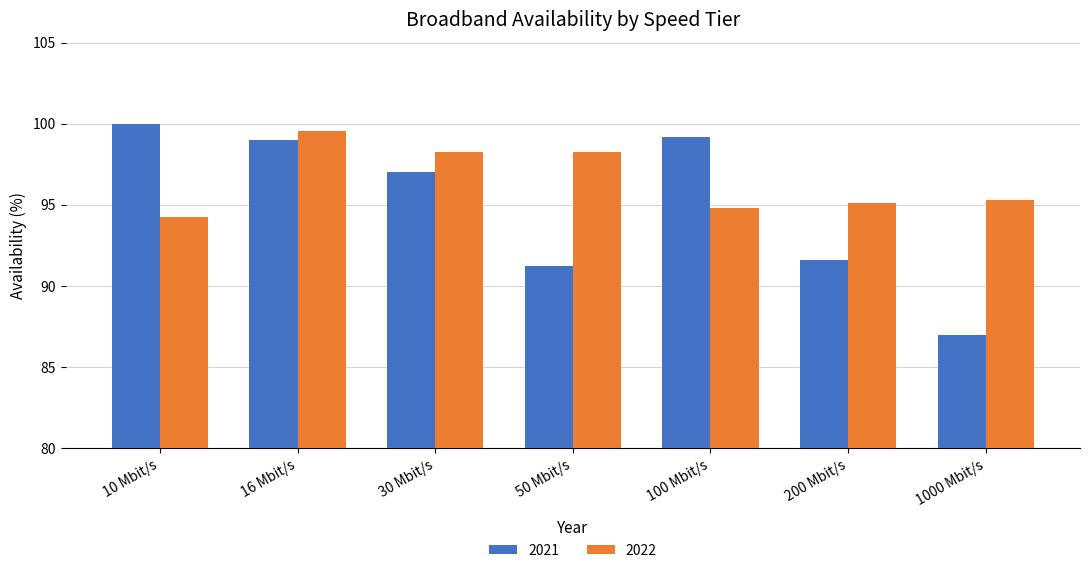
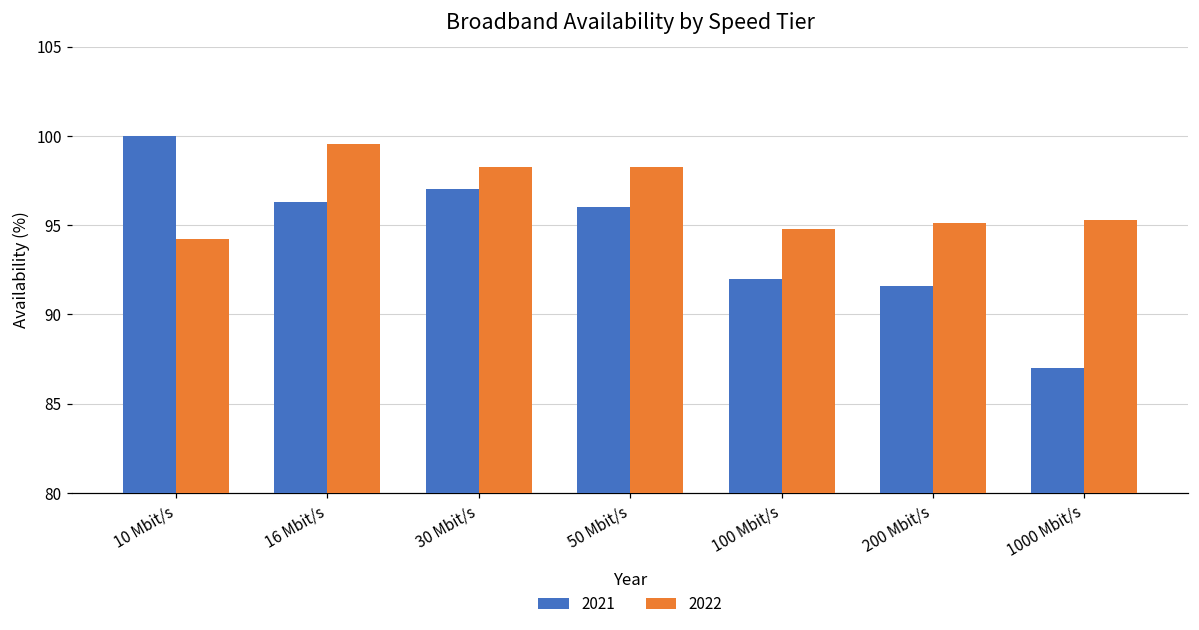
2021, 16 Mbit/s: 99.0 -> 96.3
2021, 50 Mbit/s: 91.2 -> 96.0
2021, 100 Mbit/s: 99.2 -> 92.0
